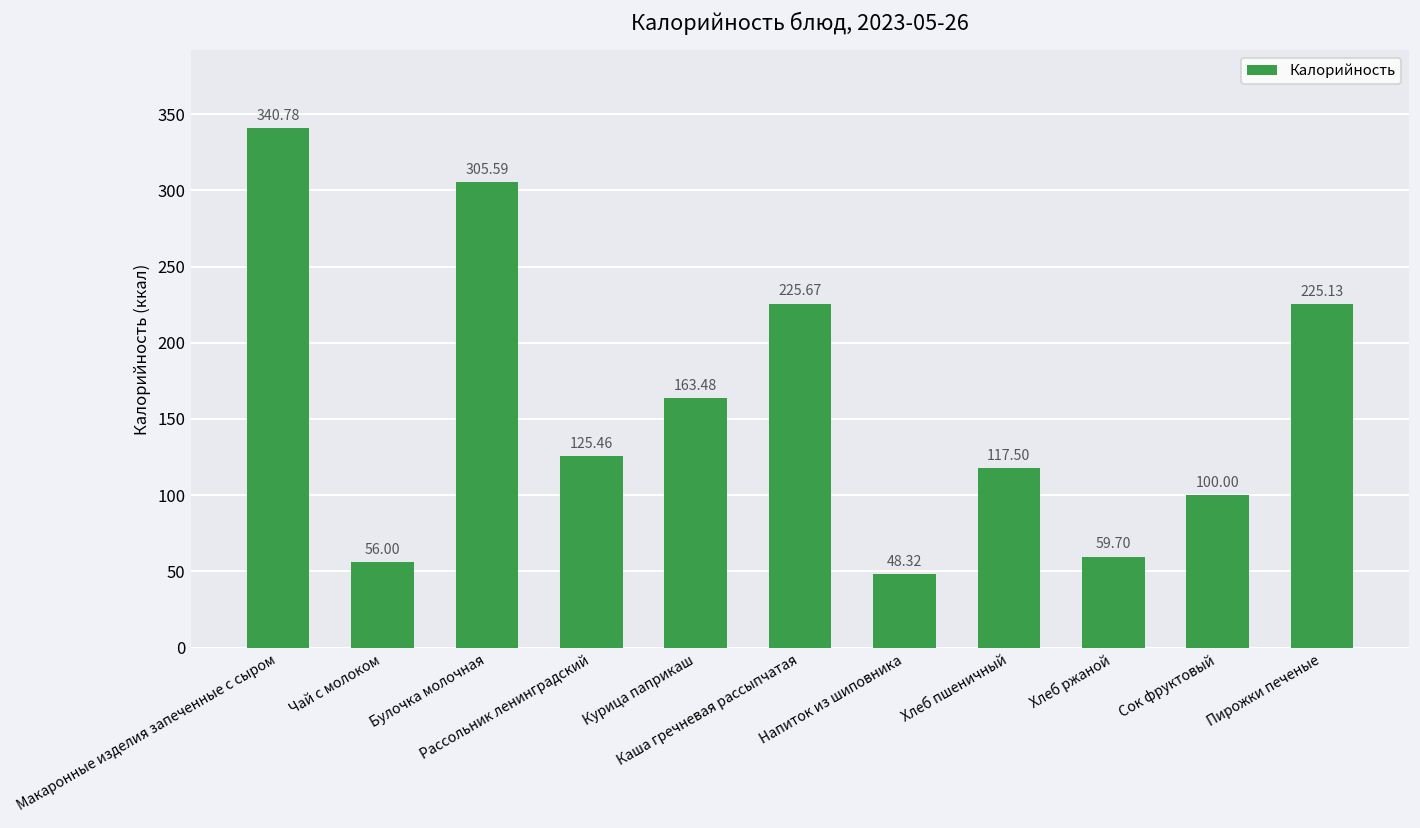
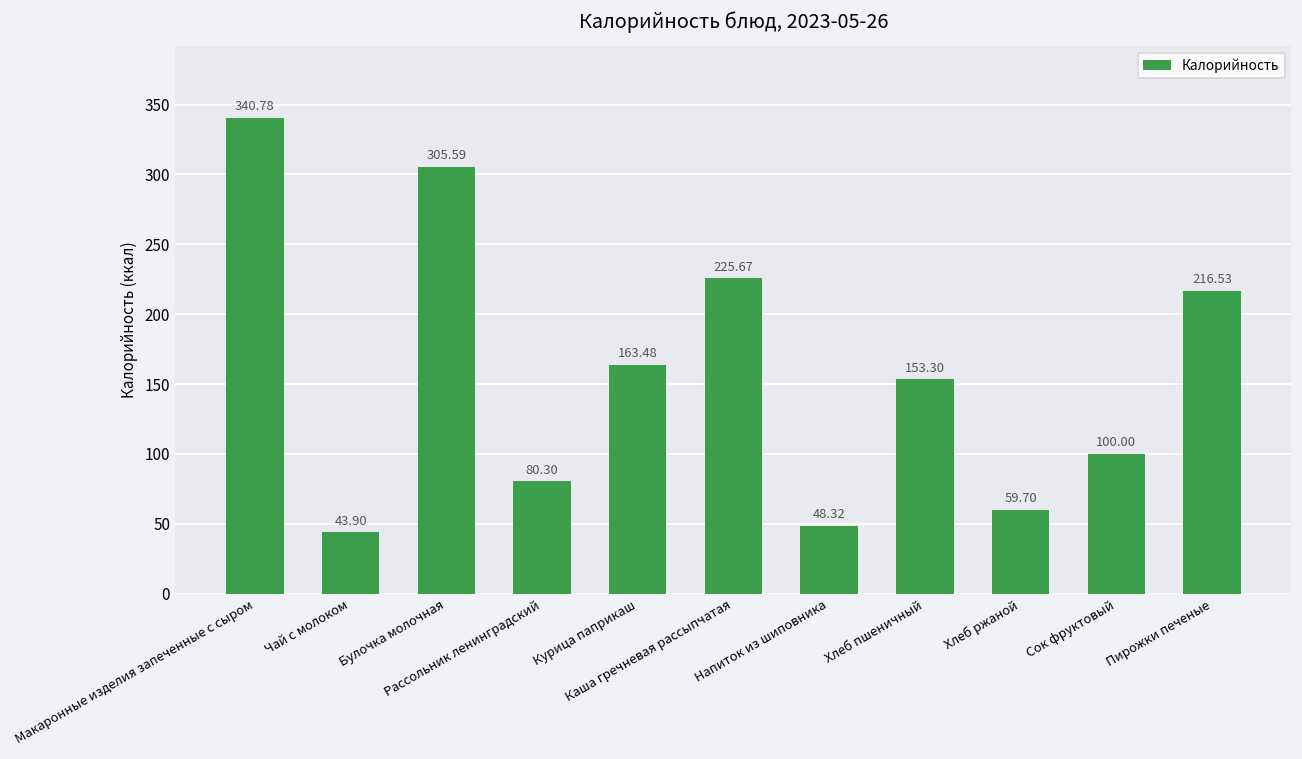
Чай с молоком: 56.00 -> 43.90
Рассольник ленинградский: 125.46 -> 80.30
Хлеб пшеничный: 117.50 -> 153.30
Пирожки печеные: 225.13 -> 216.53
